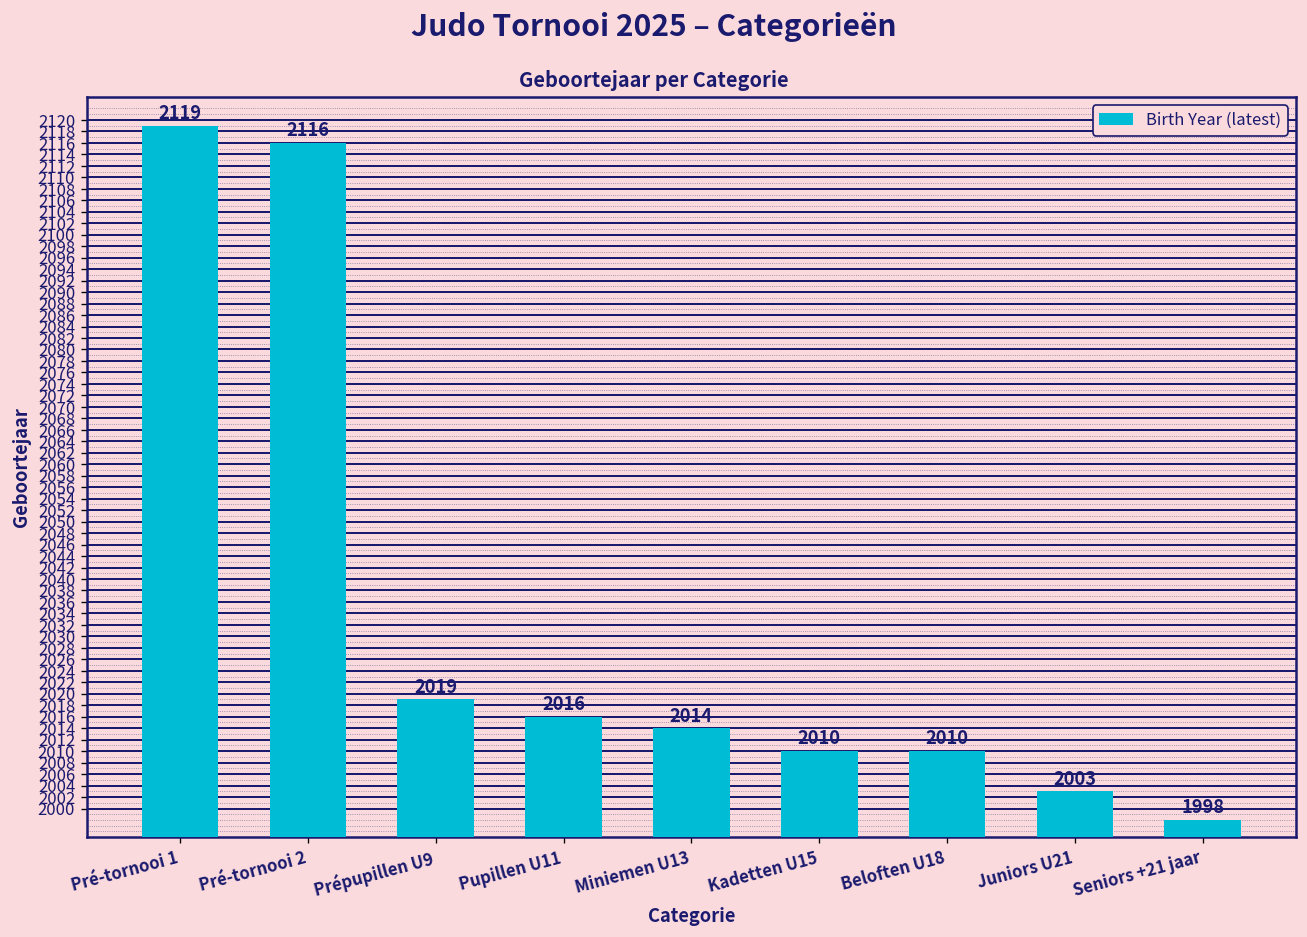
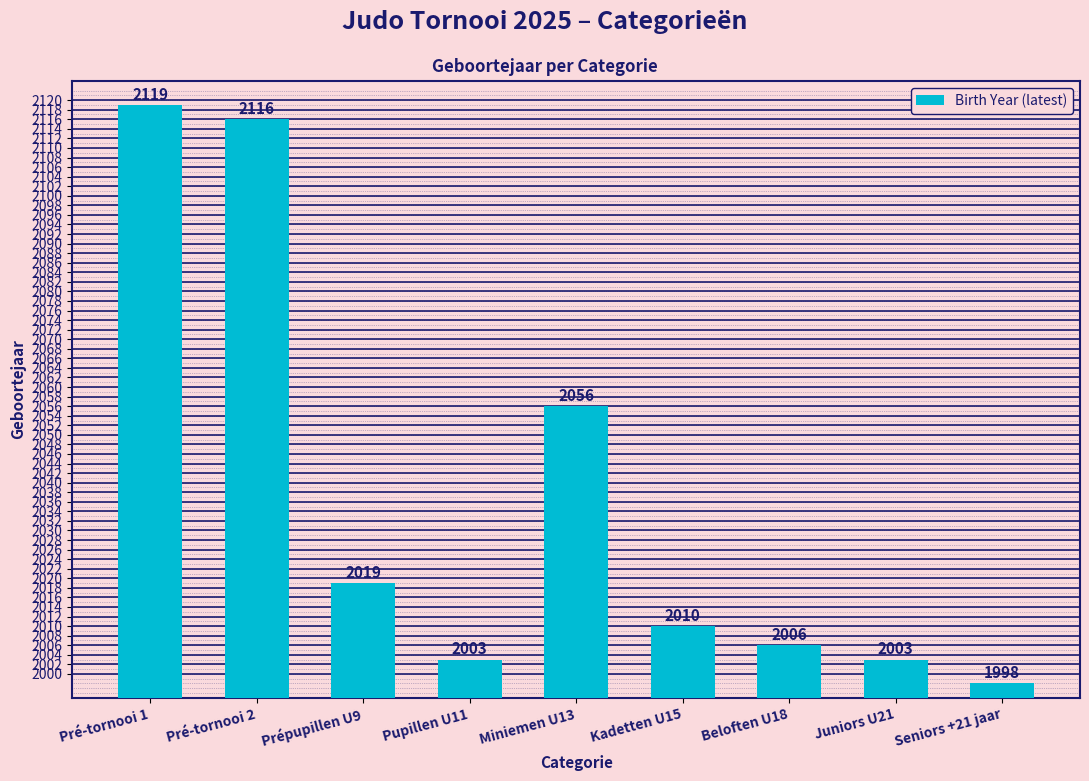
Pupillen U11: 2016 -> 2003
Miniemen U13: 2014 -> 2056
Beloften U18: 2010 -> 2006
